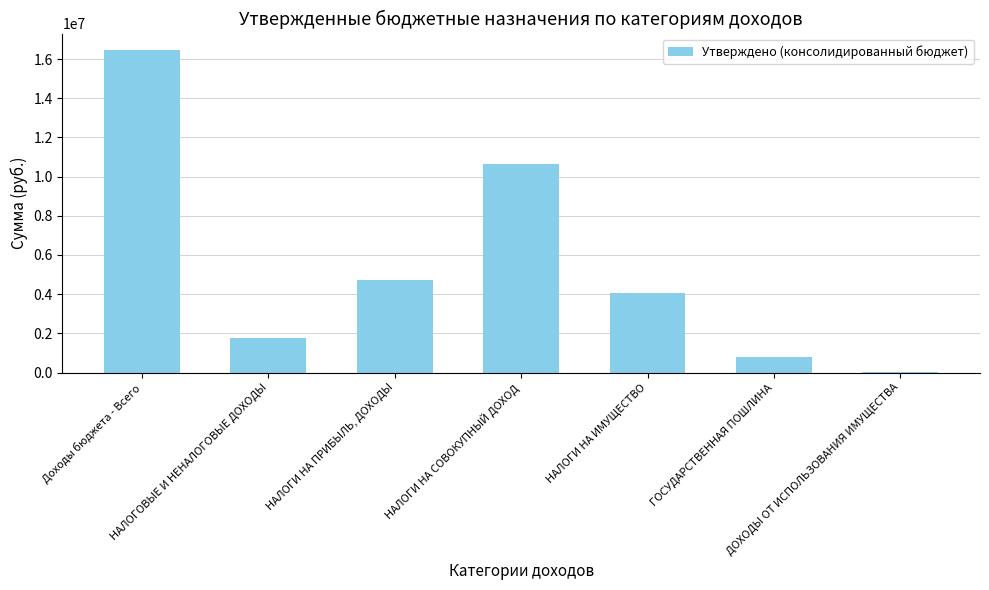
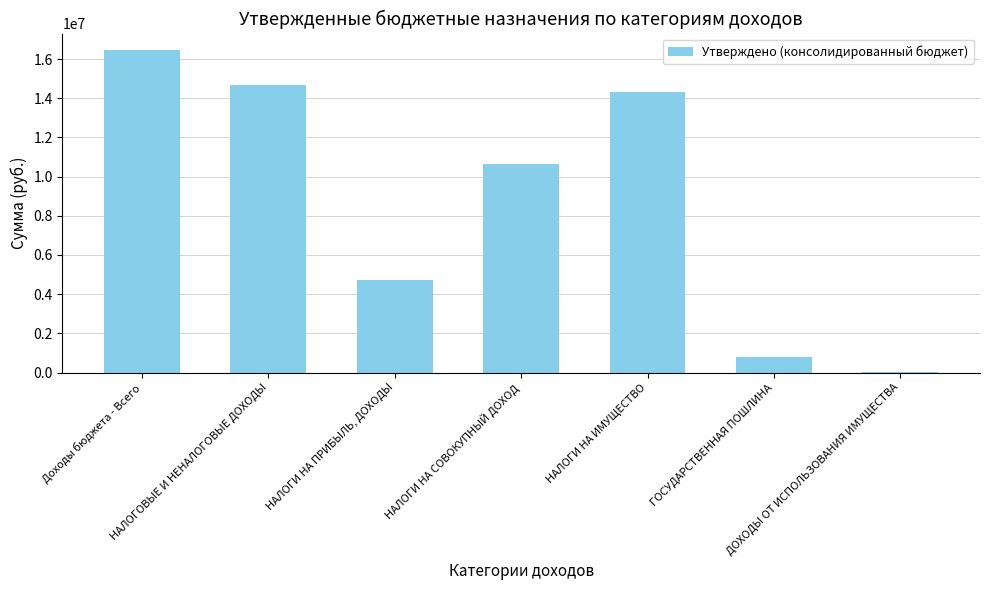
НАЛОГОВЫЕ И НЕНАЛОГОВЫЕ ДОХОДЫ: 1800000 -> 14700000
НАЛОГИ НА ИМУЩЕСТВО: 4000000 -> 14300000
